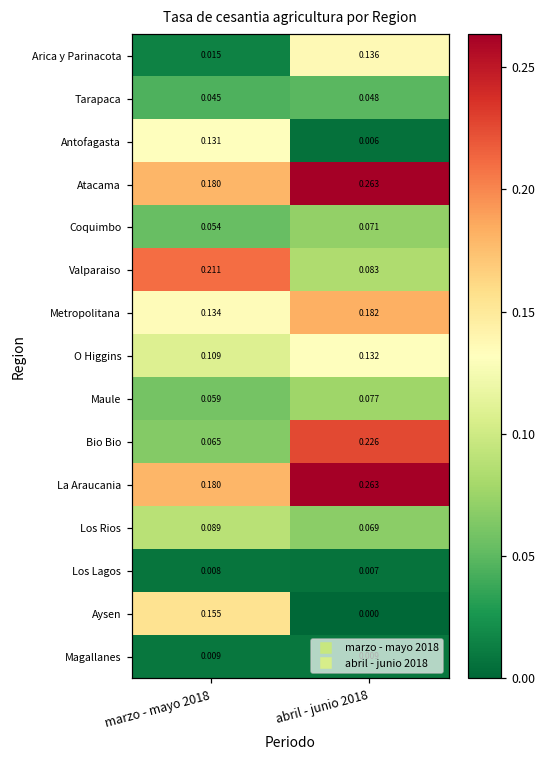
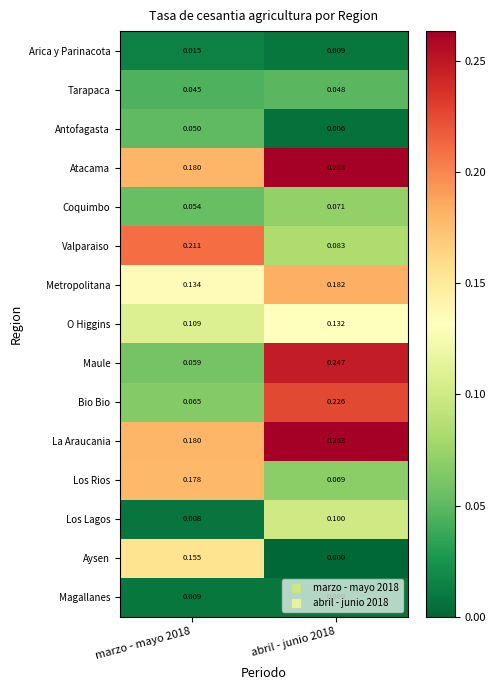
Arica y Parinacota, abril - junio 2018: 0.136 -> 0.009
Antofagasta, marzo - mayo 2018: 0.131 -> 0.050
Maule, abril - junio 2018: 0.077 -> 0.247
Los Rios, marzo - mayo 2018: 0.089 -> 0.178
Los Lagos, abril - junio 2018: 0.007 -> 0.100
